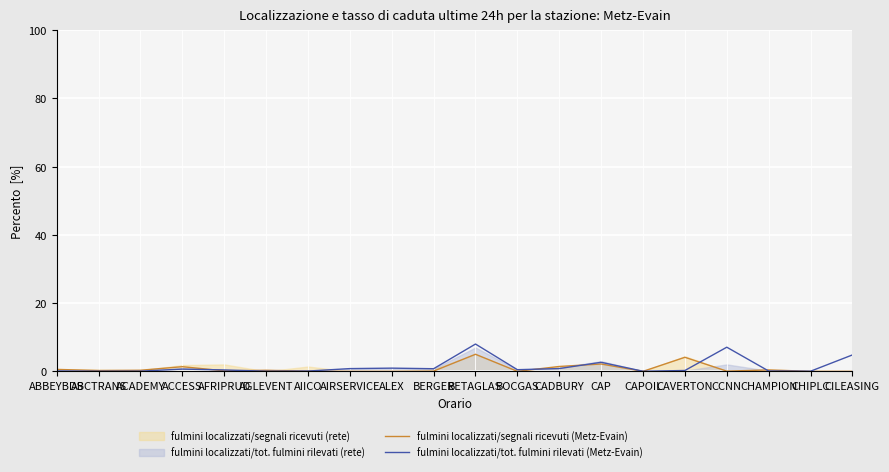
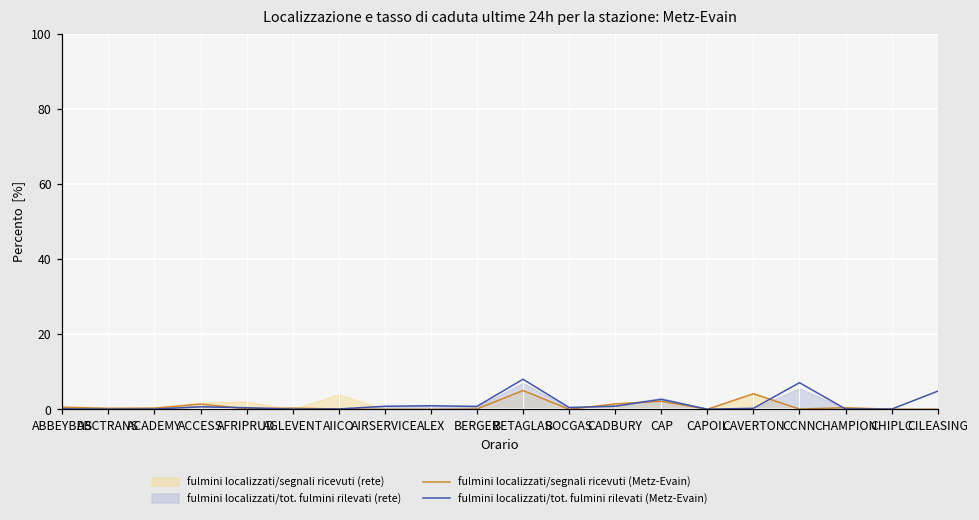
fulmini localizzati/segnali ricevuti (rete), AIICO: 1 -> 4
fulmini localizzati/tot. fulmini rilevati (rete), CCNN: 2 -> 6
